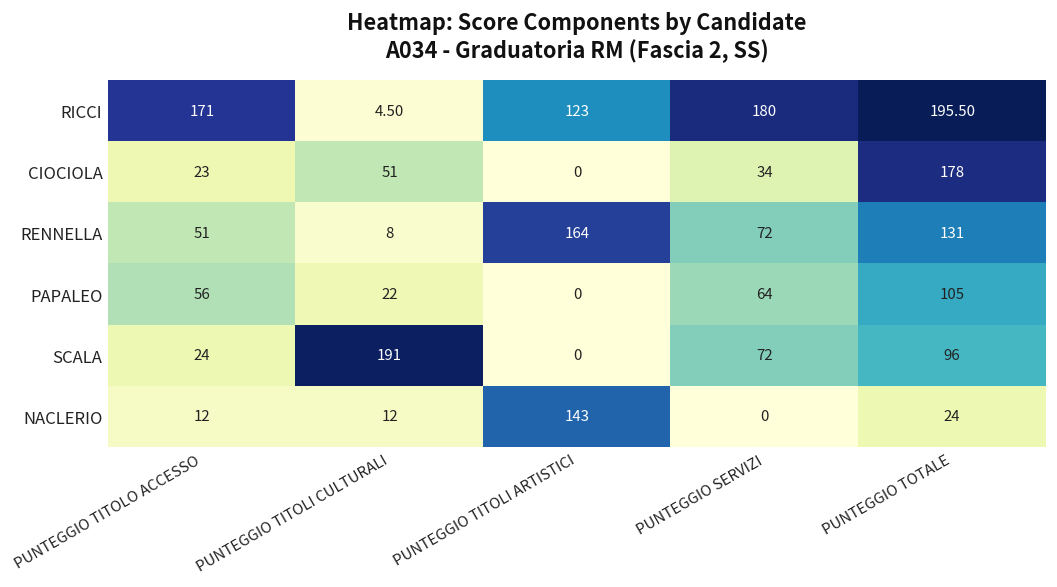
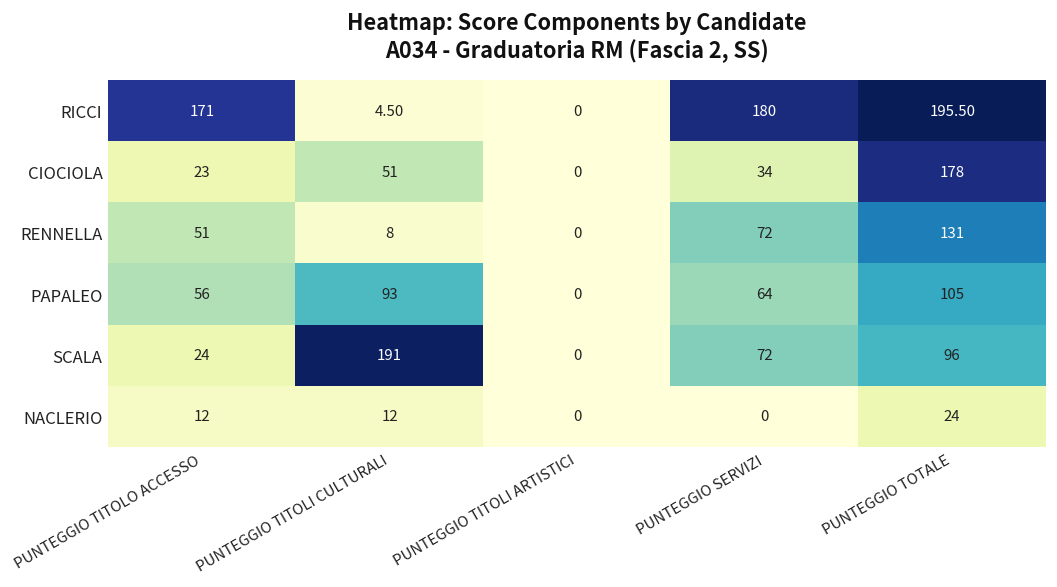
RICCI, PUNTEGGIO TITOLI ARTISTICI: 123 -> 0
RENNELLA, PUNTEGGIO TITOLI ARTISTICI: 164 -> 0
PAPALEO, PUNTEGGIO TITOLI CULTURALI: 22 -> 93
NACLERIO, PUNTEGGIO TITOLI ARTISTICI: 143 -> 0
